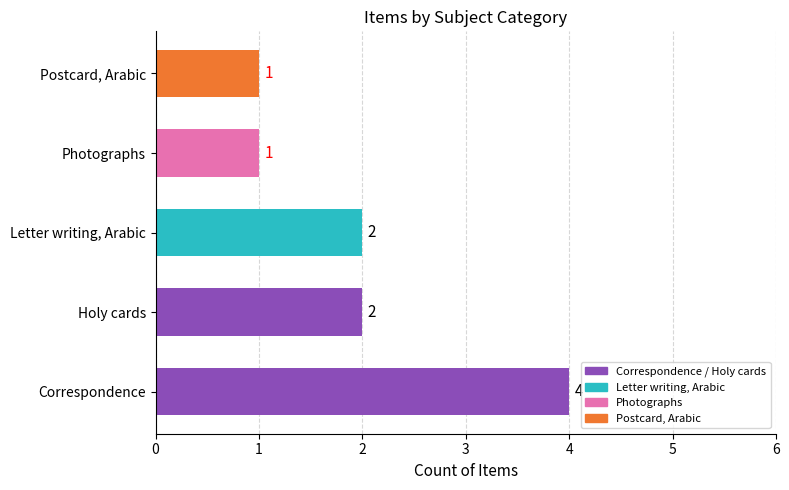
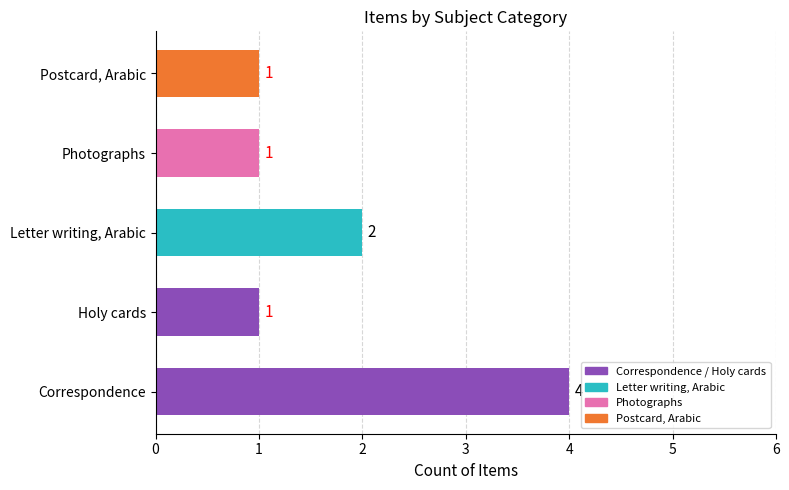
Holy cards: 2 -> 1
